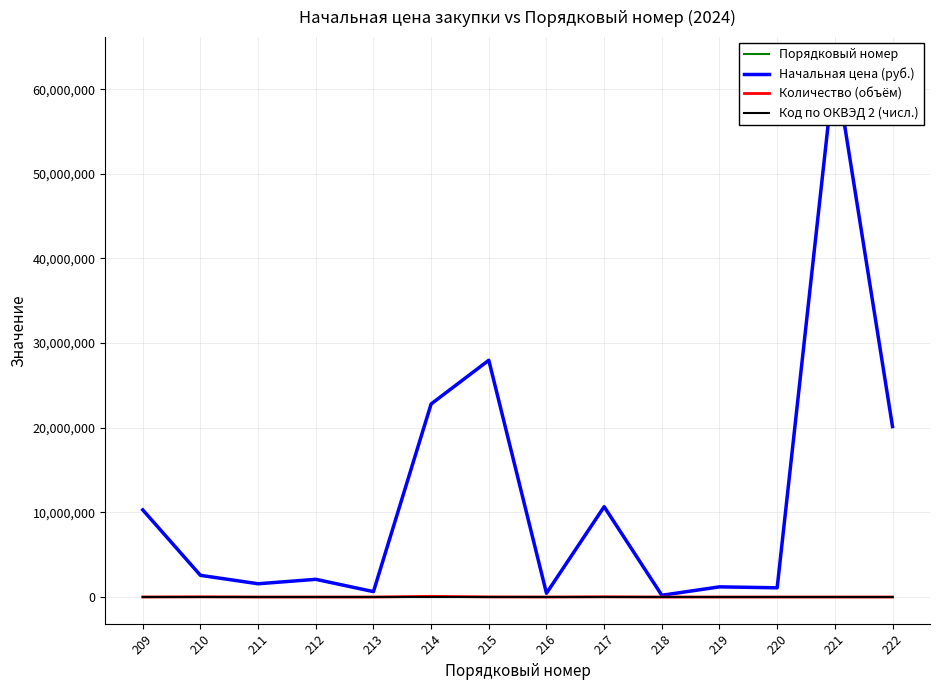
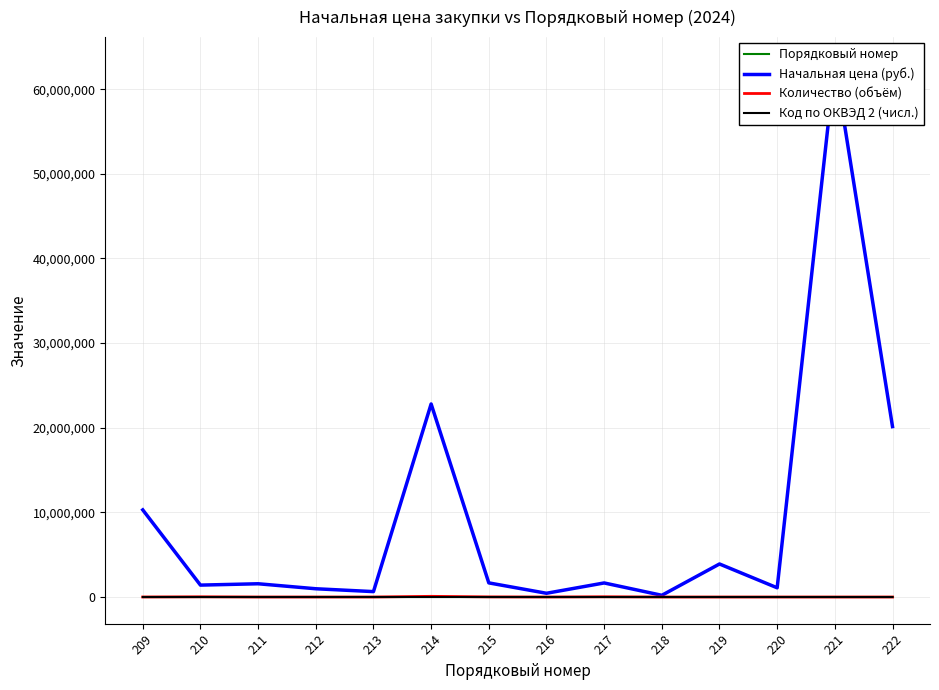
Начальная цена (руб.), 210: 3,000,000 -> 1,000,000
Начальная цена (руб.), 212: 2,000,000 -> 1,000,000
Начальная цена (руб.), 215: 28,000,000 -> 2,000,000
Начальная цена (руб.), 217: 11,000,000 -> 2,000,000
Начальная цена (руб.), 219: 1,000,000 -> 4,000,000
